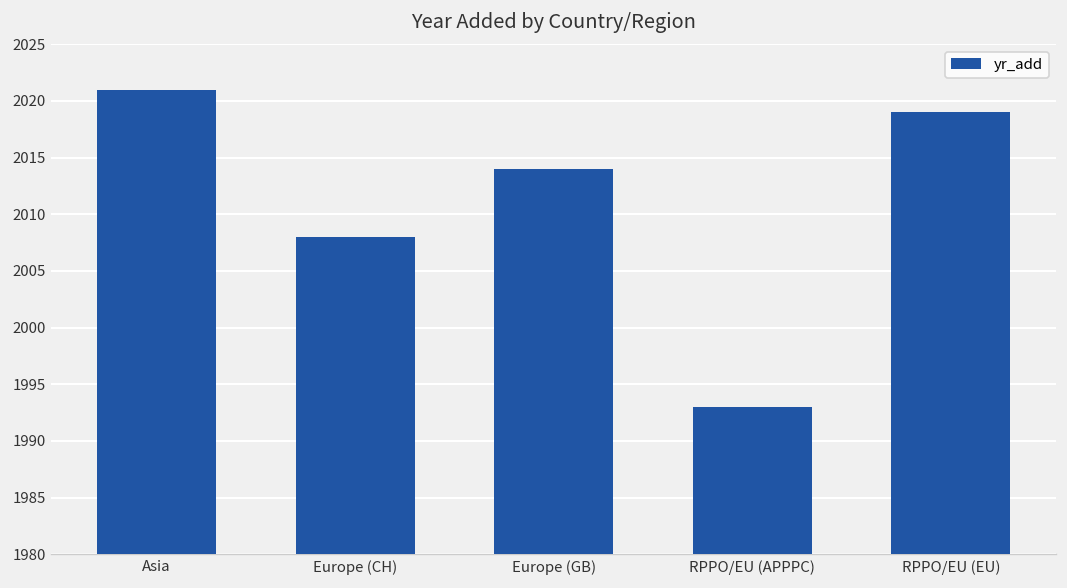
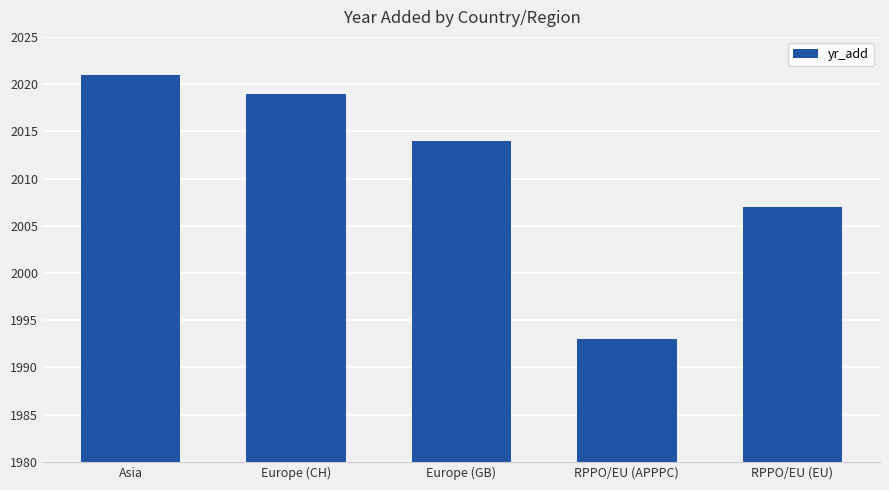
Europe (CH): 2008 -> 2019
RPPO/EU (EU): 2019 -> 2007
